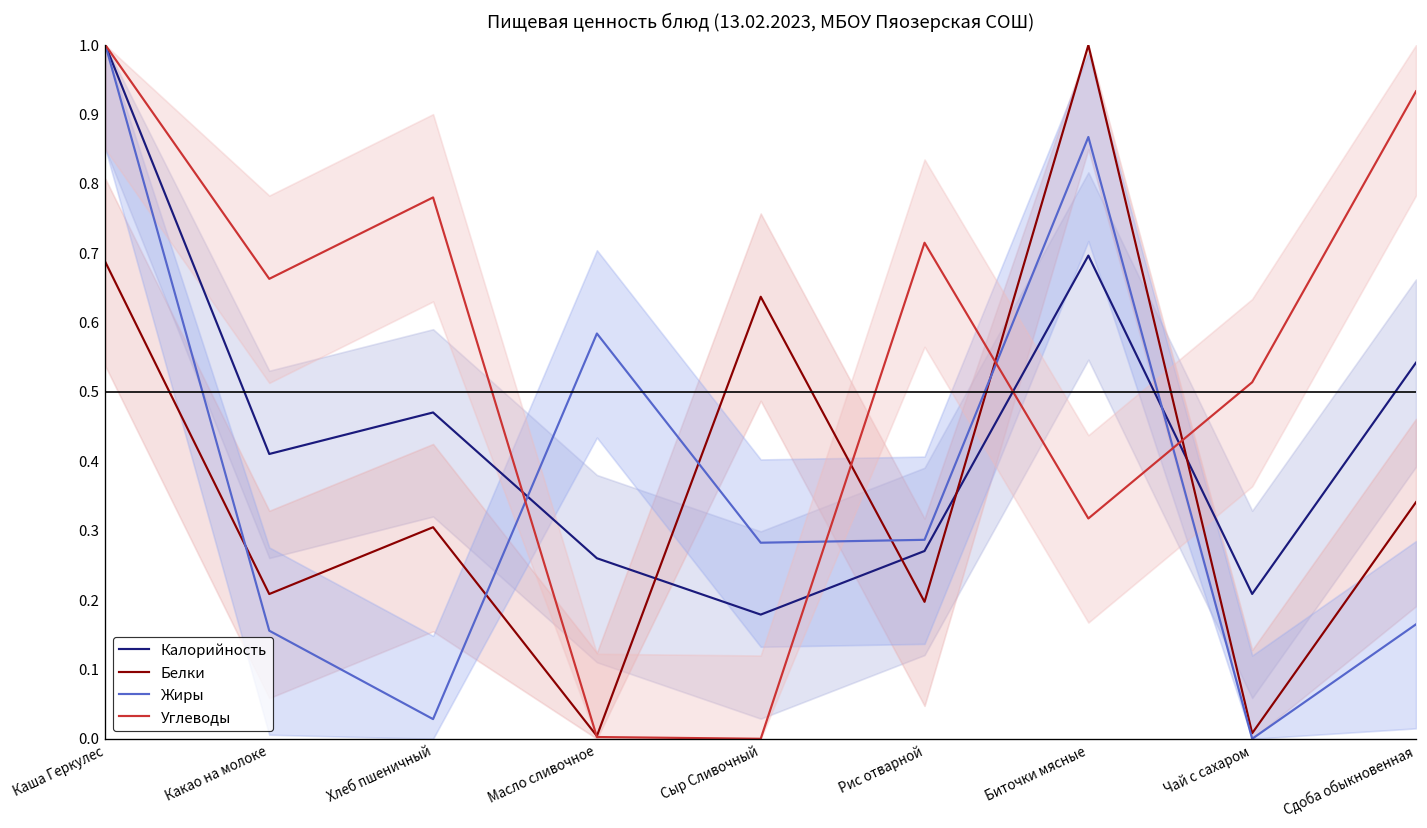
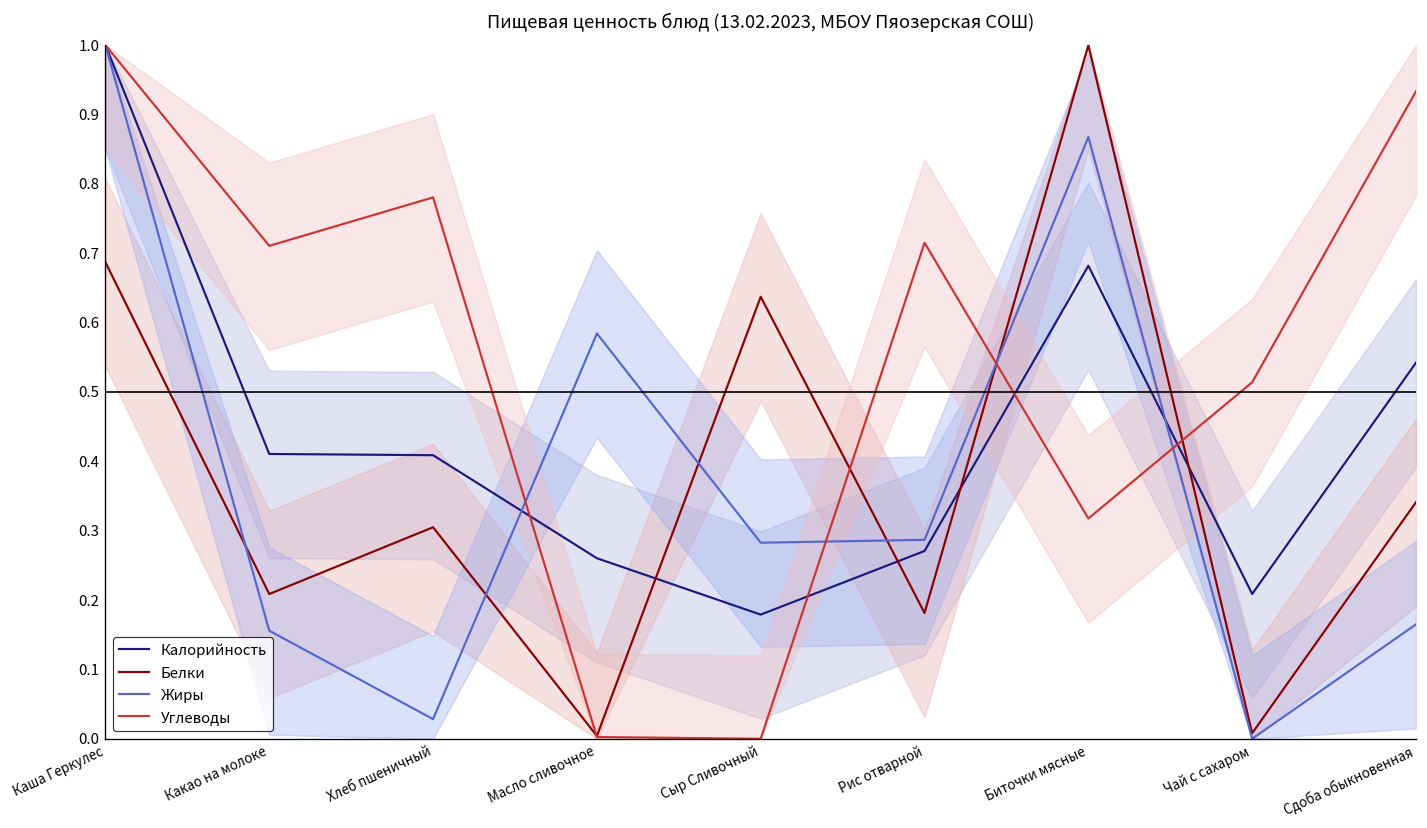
Углеводы, Какао на молоке: 0.66 -> 0.71
Калорийность, Хлеб пшеничный: 0.47 -> 0.41
Белки, Рис отварной: 0.20 -> 0.18
Калорийность, Биточки мясные: 0.70 -> 0.68
